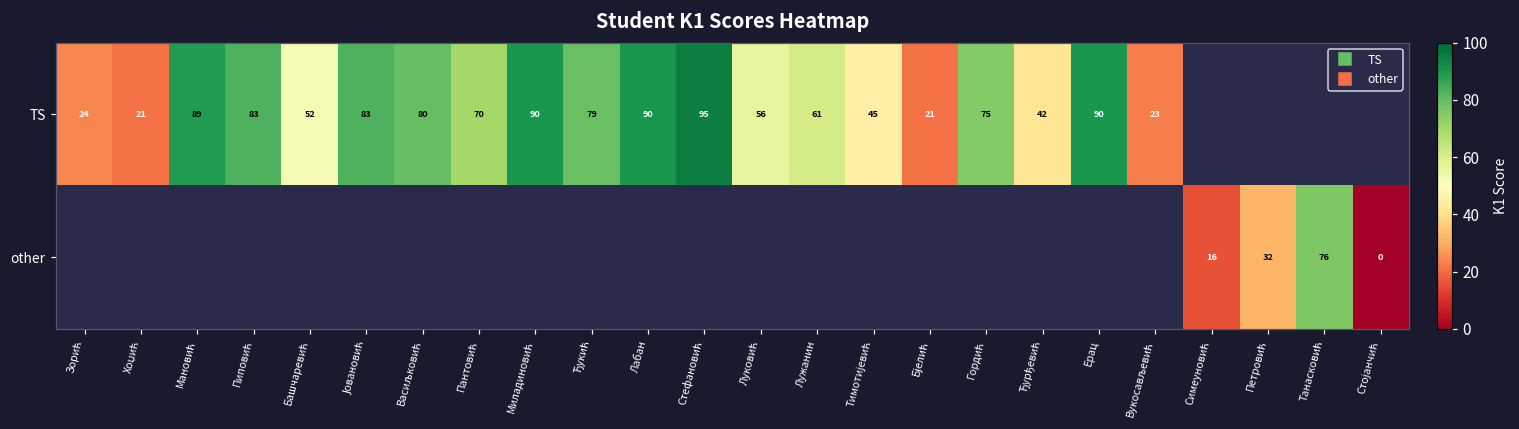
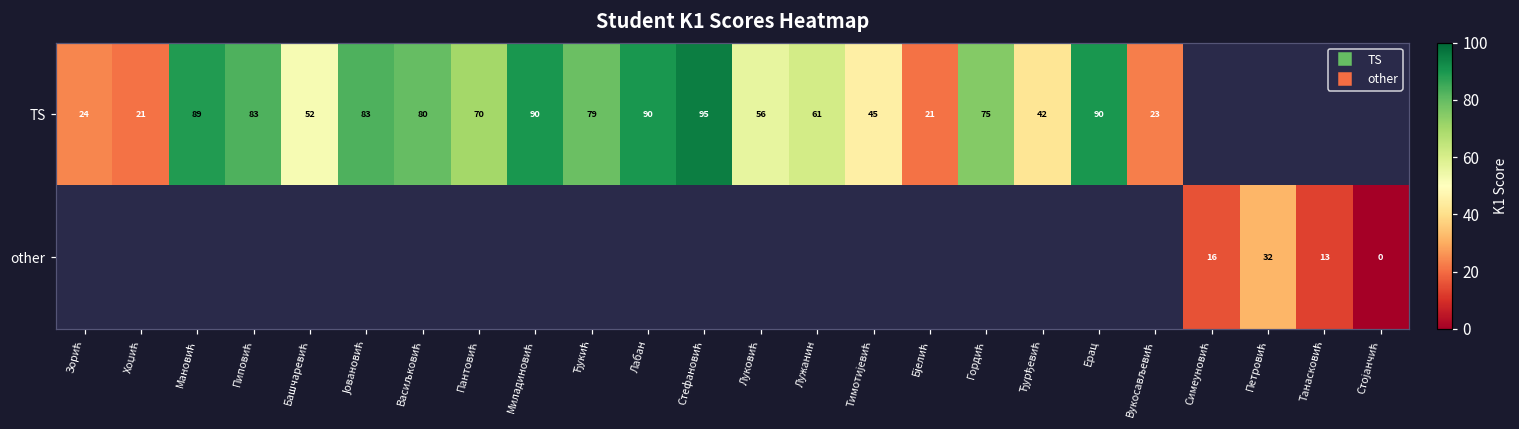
other, Танасковић: 76 -> 13
